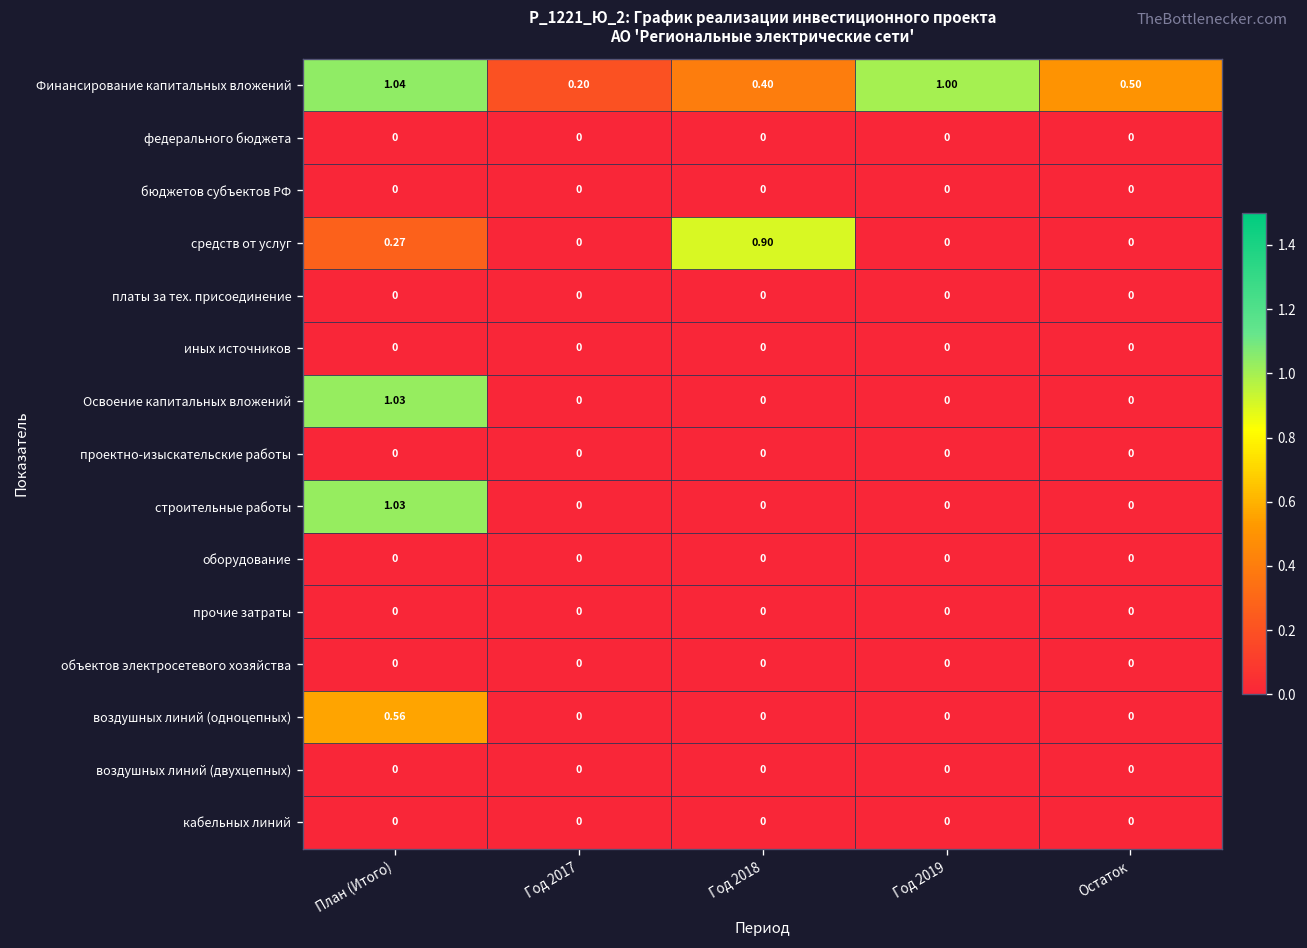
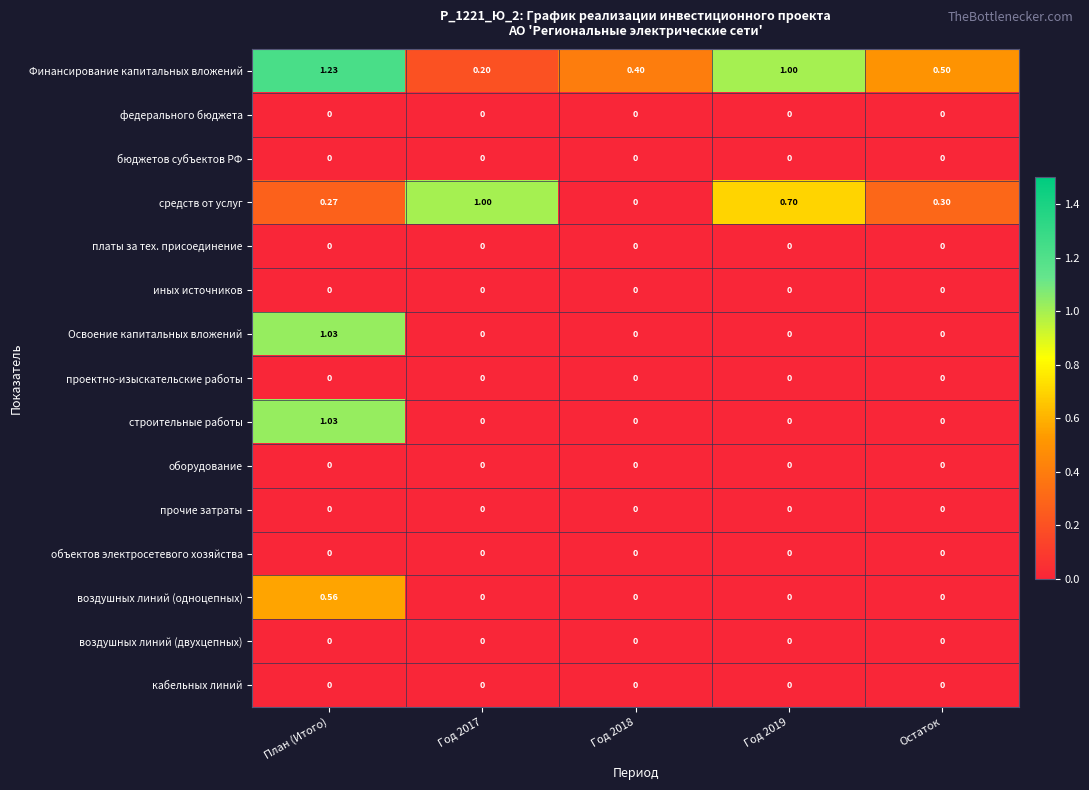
Финансирование капитальных вложений, План (Итого): 1.04 -> 1.23
средств от услуг, Год 2017: 0 -> 1.00
средств от услуг, Год 2018: 0.90 -> 0
средств от услуг, Год 2019: 0 -> 0.70
средств от услуг, Остаток: 0 -> 0.30
